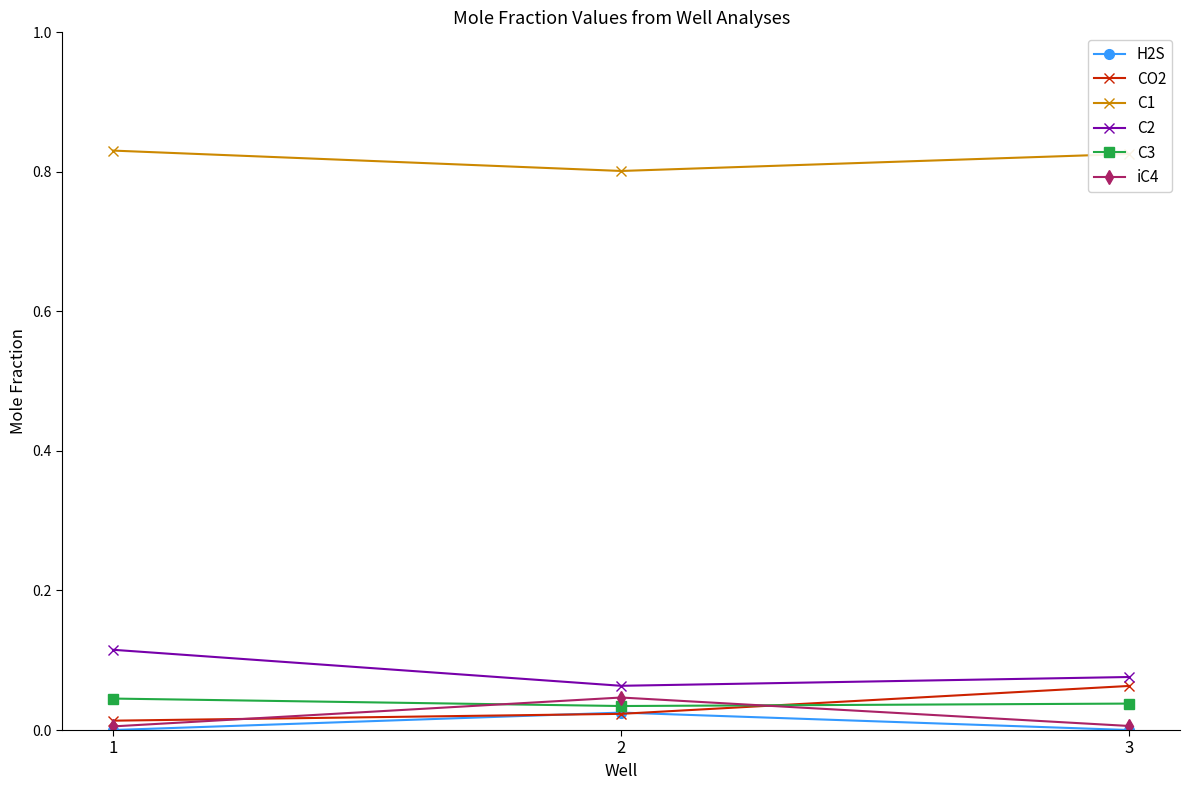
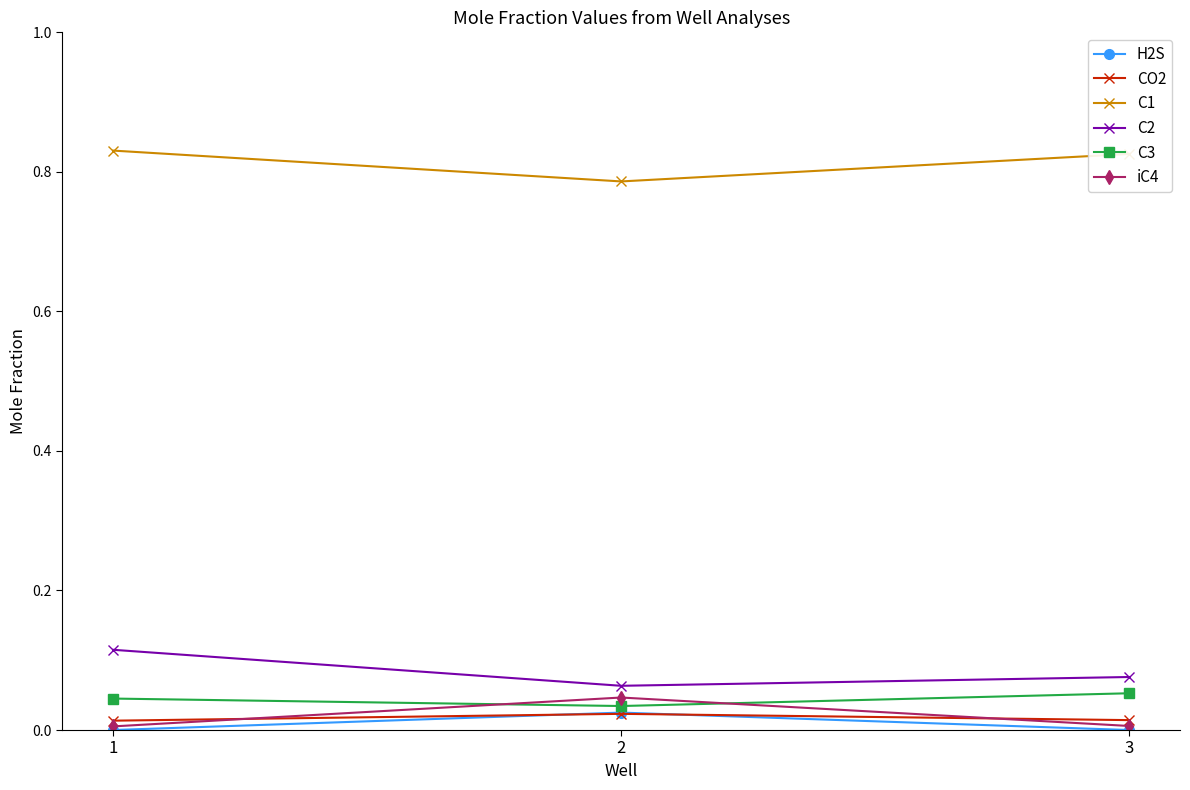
C1, 2: 0.80 -> 0.79
CO2, 3: 0.06 -> 0.01
C3, 3: 0.04 -> 0.05
